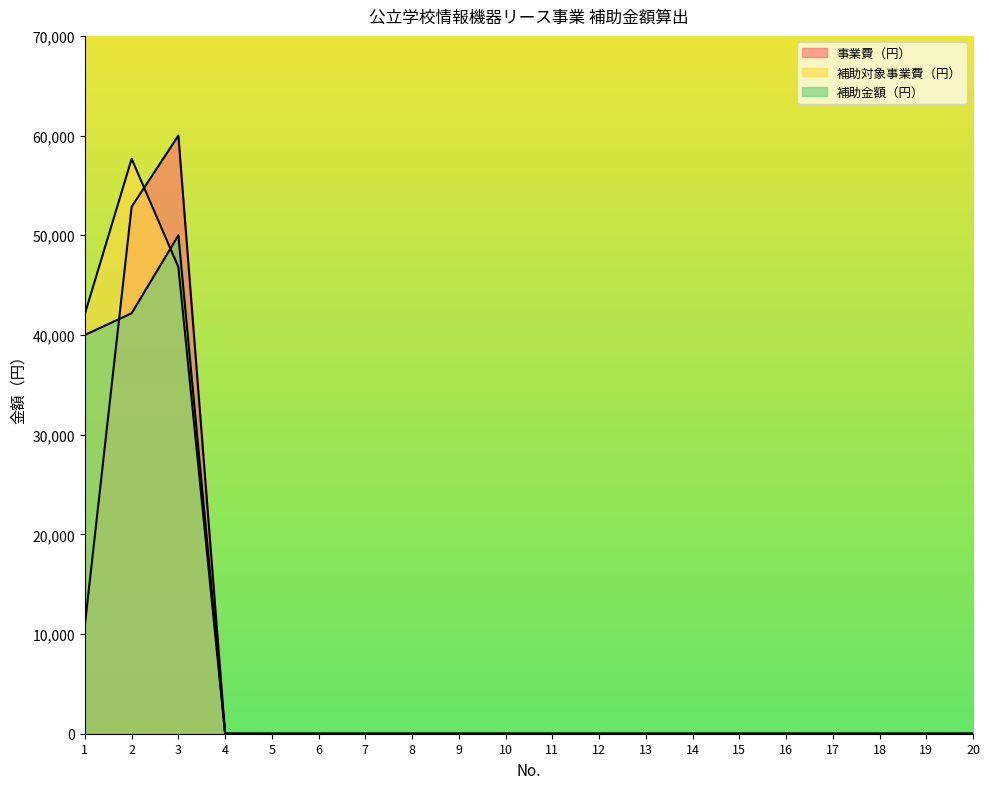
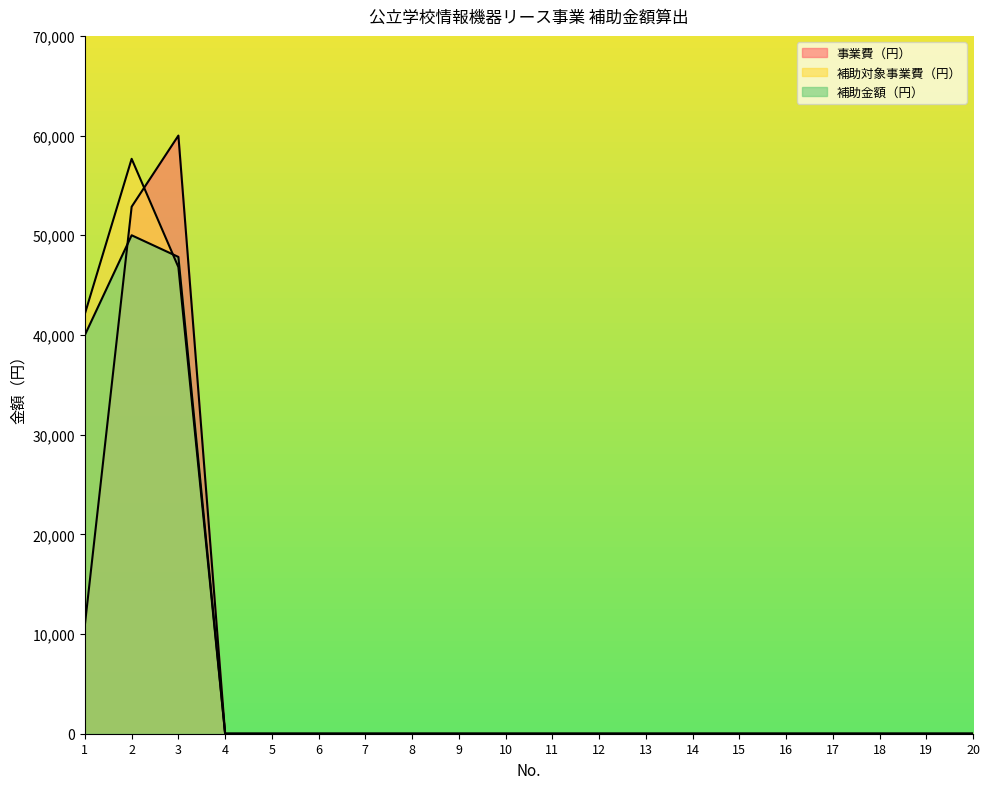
補助金額（円）, 2: 42,000 -> 50,000
補助金額（円）, 3: 50,000 -> 48,000
